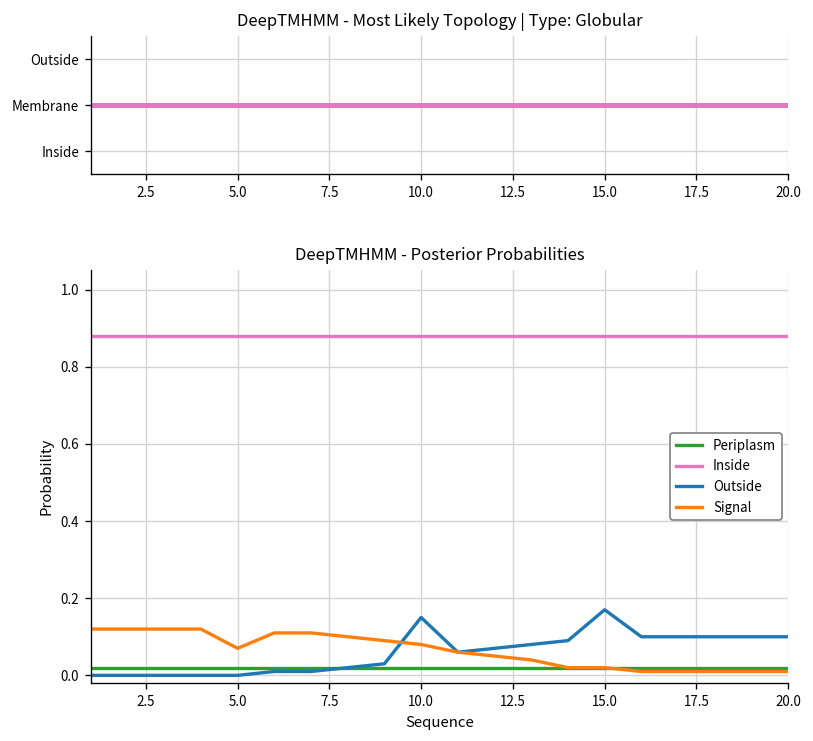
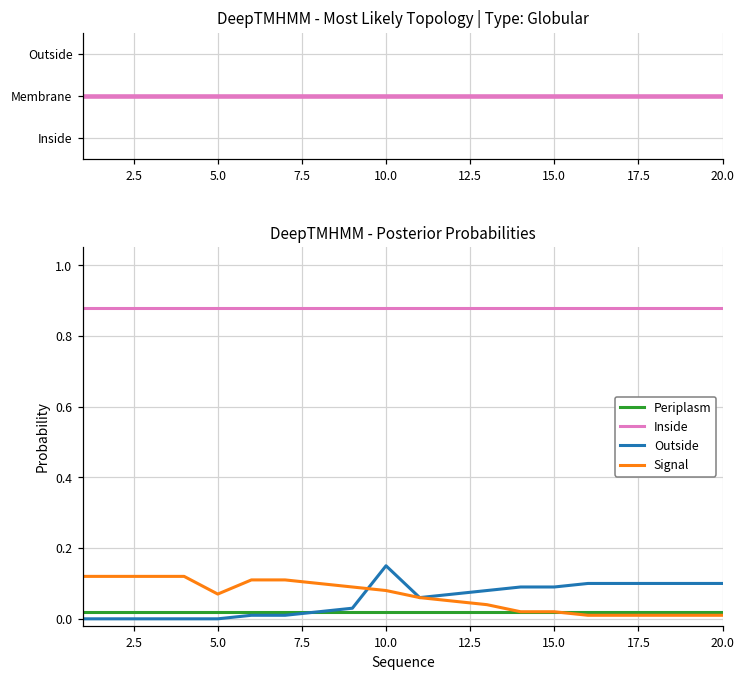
Outside, 15.0: 0.17 -> 0.09
